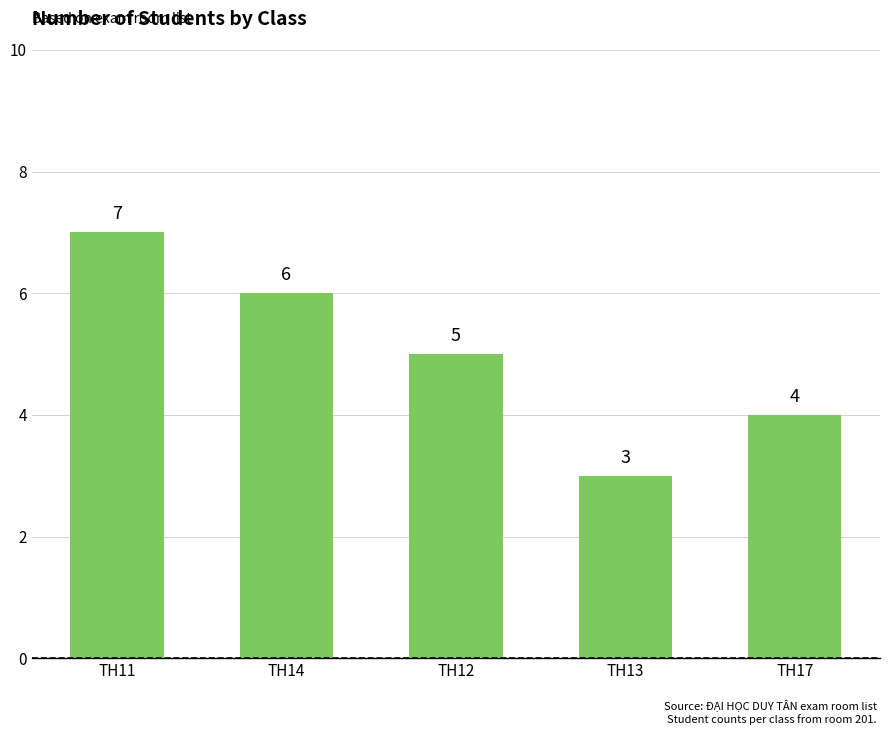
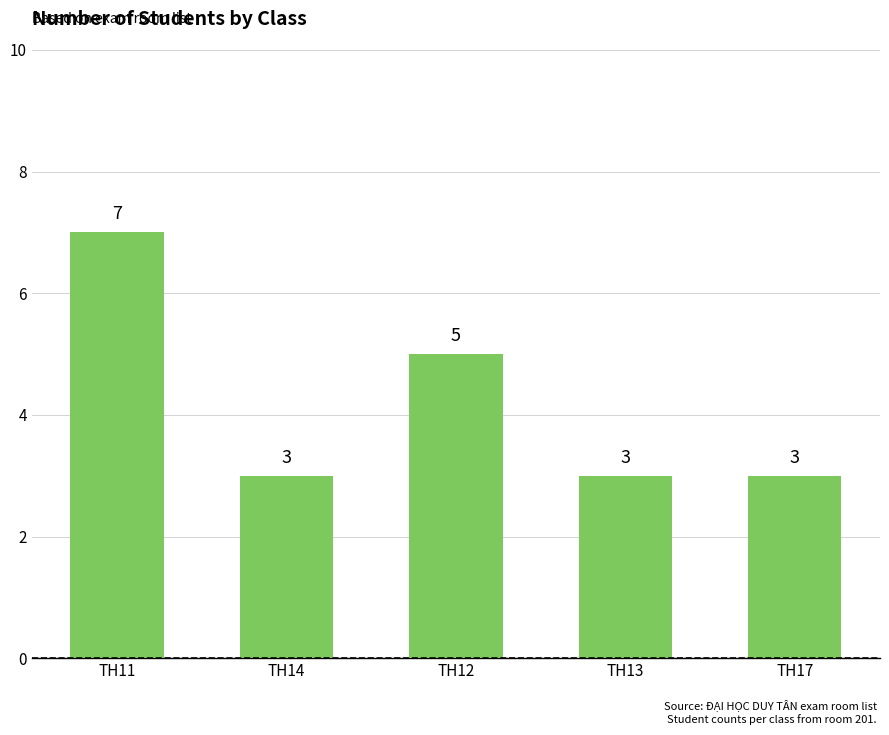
TH14: 6 -> 3
TH17: 4 -> 3
